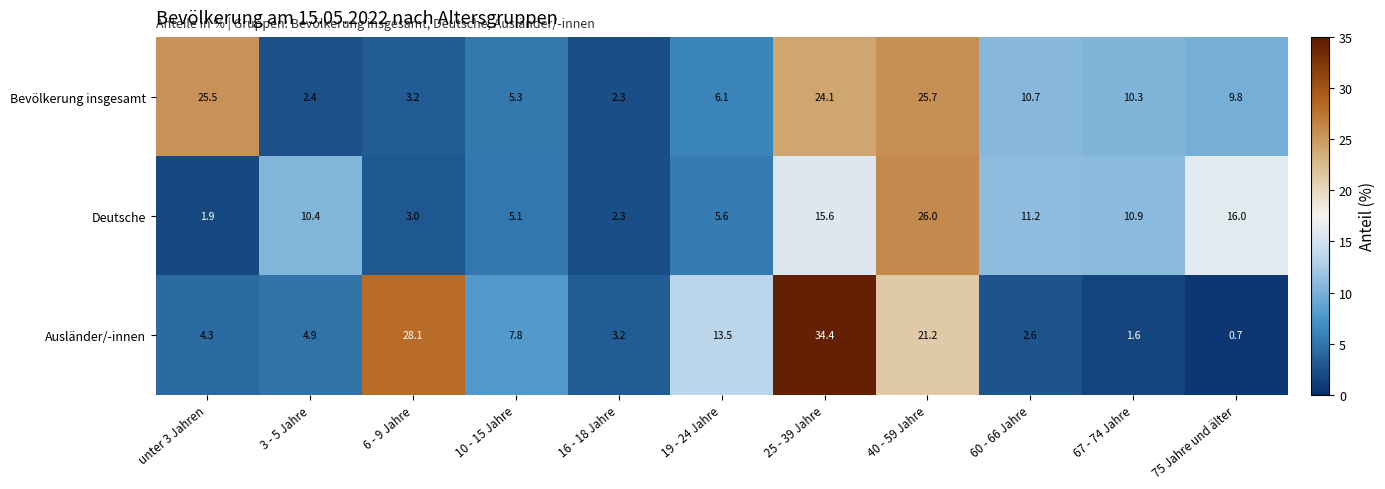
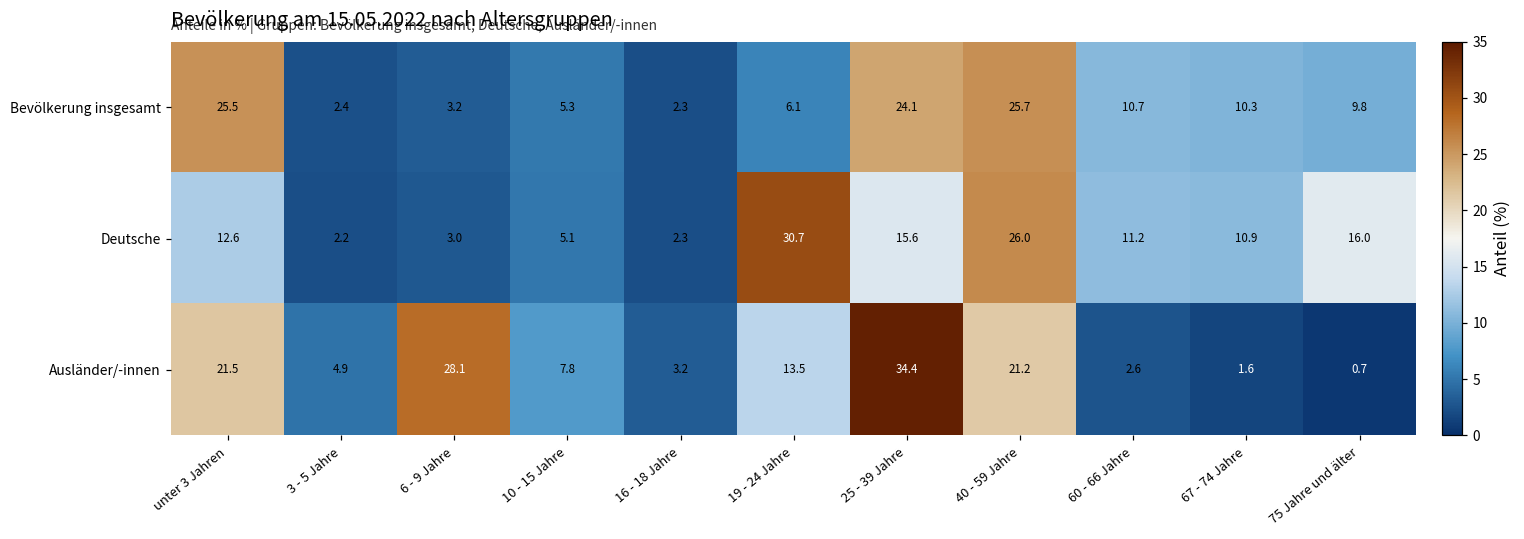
Deutsche, unter 3 Jahren: 1.9 -> 12.6
Deutsche, 3 - 5 Jahre: 10.4 -> 2.2
Deutsche, 19 - 24 Jahre: 5.6 -> 30.7
Ausländer/-innen, unter 3 Jahren: 4.3 -> 21.5
